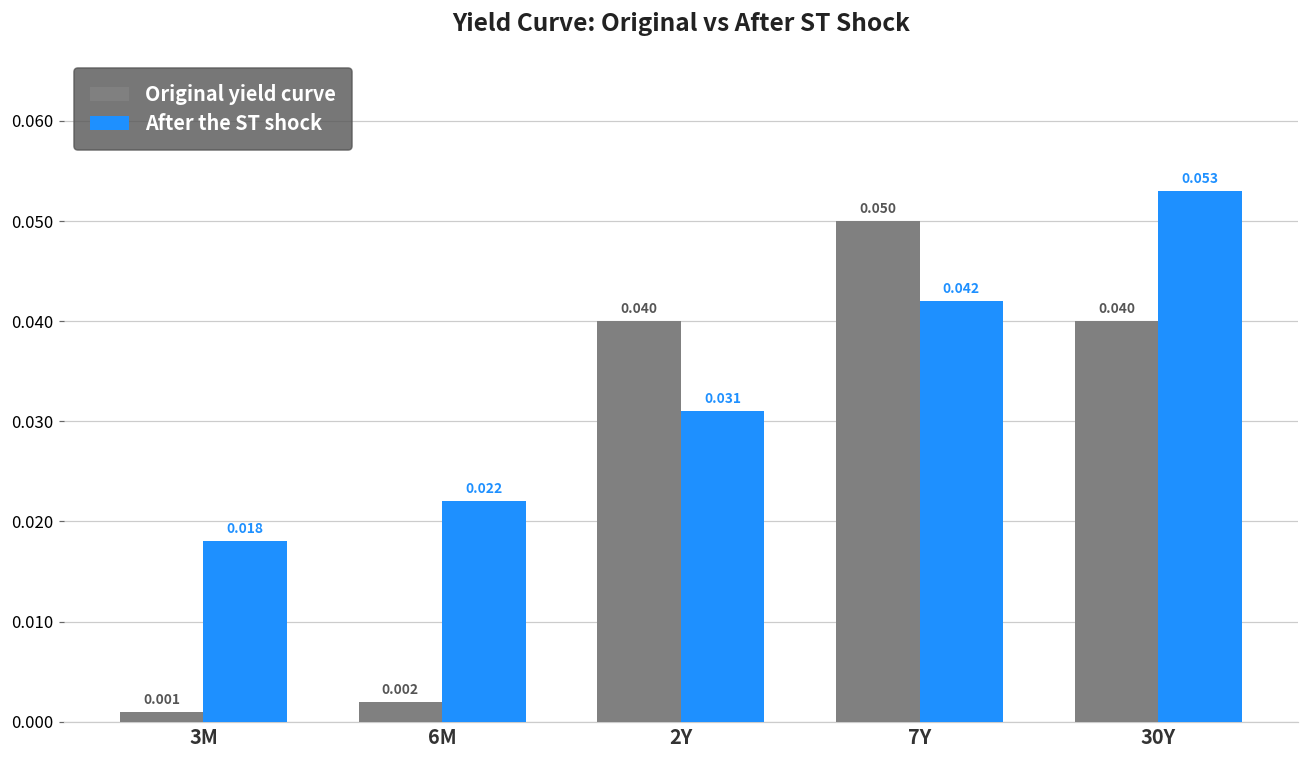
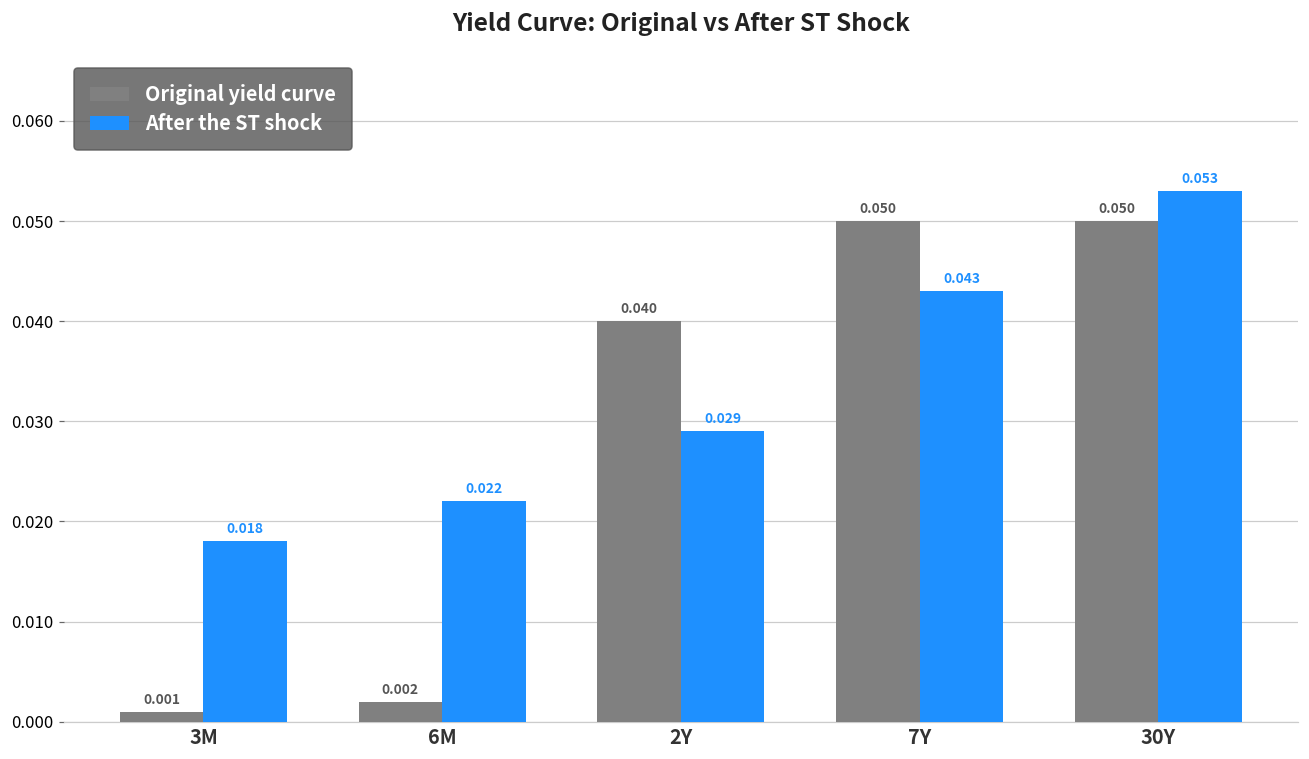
After the ST shock, 2Y: 0.031 -> 0.029
After the ST shock, 7Y: 0.042 -> 0.043
Original yield curve, 30Y: 0.040 -> 0.050
